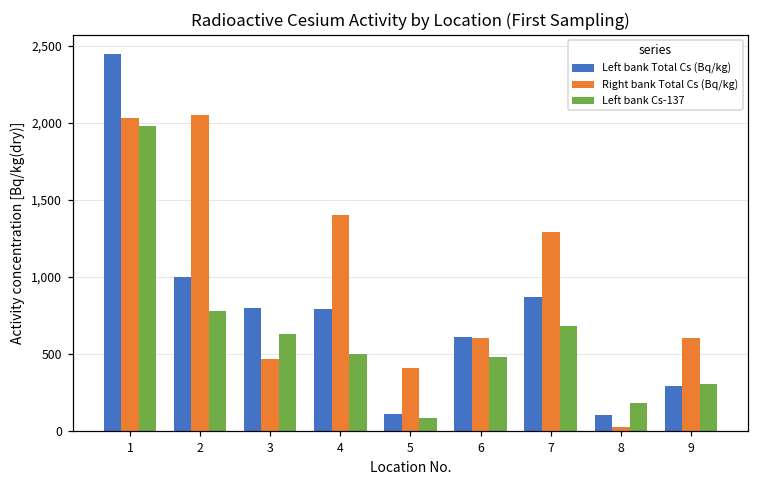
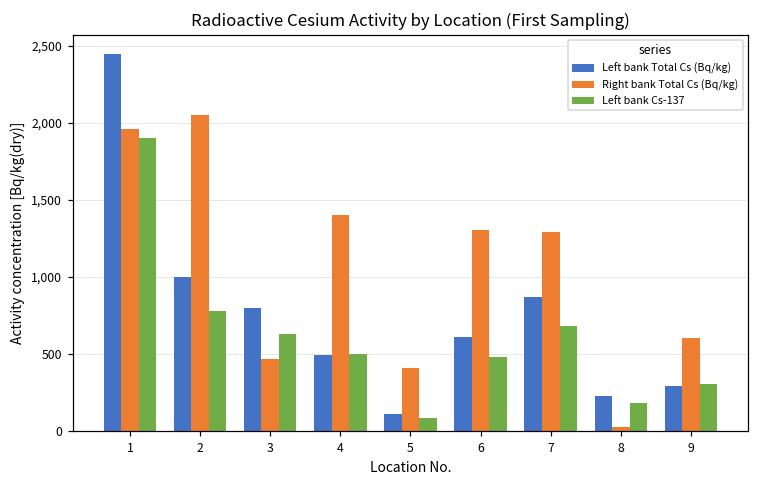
Right bank Total Cs (Bq/kg), 1: 2,030 -> 1,960
Left bank Cs-137, 1: 1,980 -> 1,900
Left bank Total Cs (Bq/kg), 4: 790 -> 500
Right bank Total Cs (Bq/kg), 6: 600 -> 1,300
Left bank Total Cs (Bq/kg), 8: 110 -> 220
